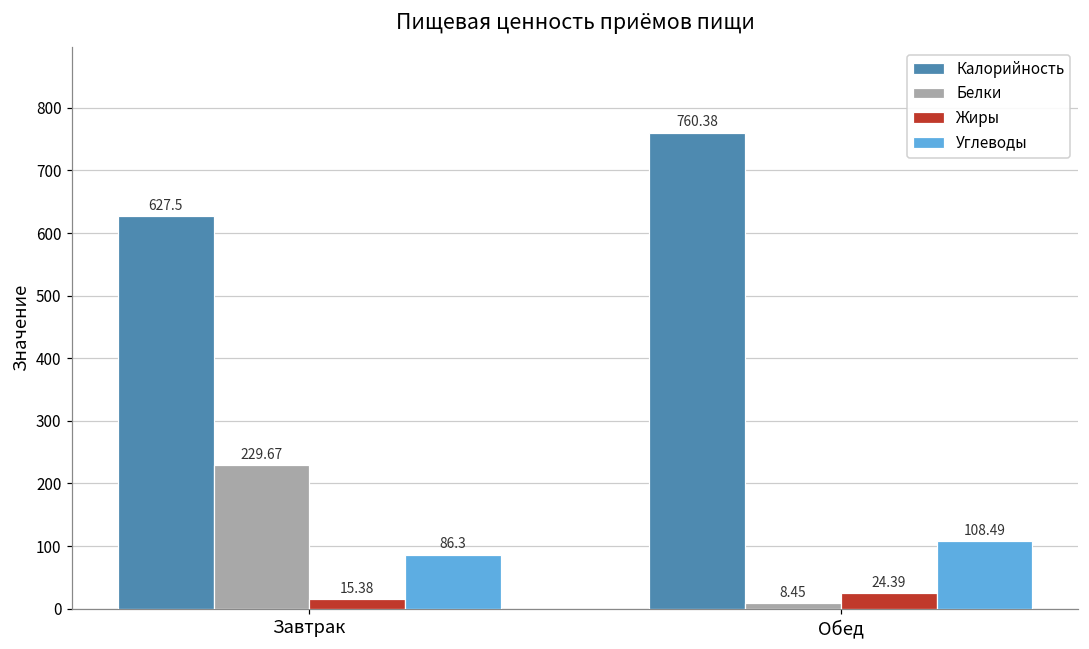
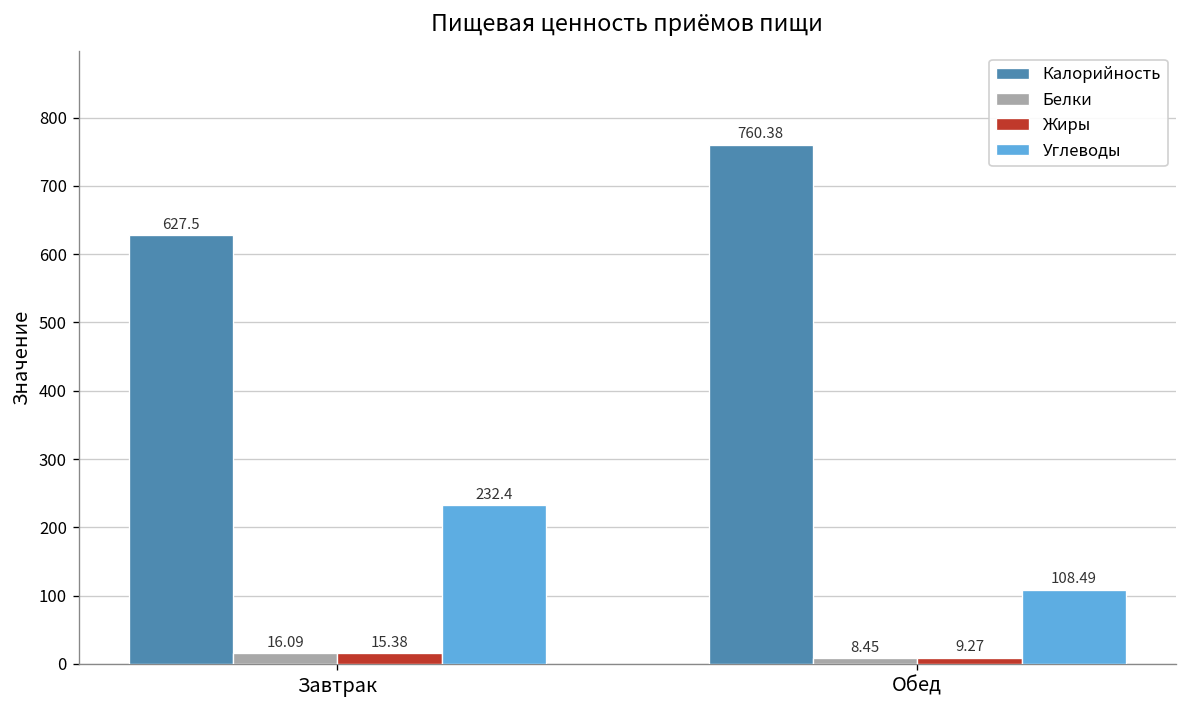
Белки, Завтрак: 229.67 -> 16.09
Углеводы, Завтрак: 86.3 -> 232.4
Жиры, Обед: 24.39 -> 9.27
